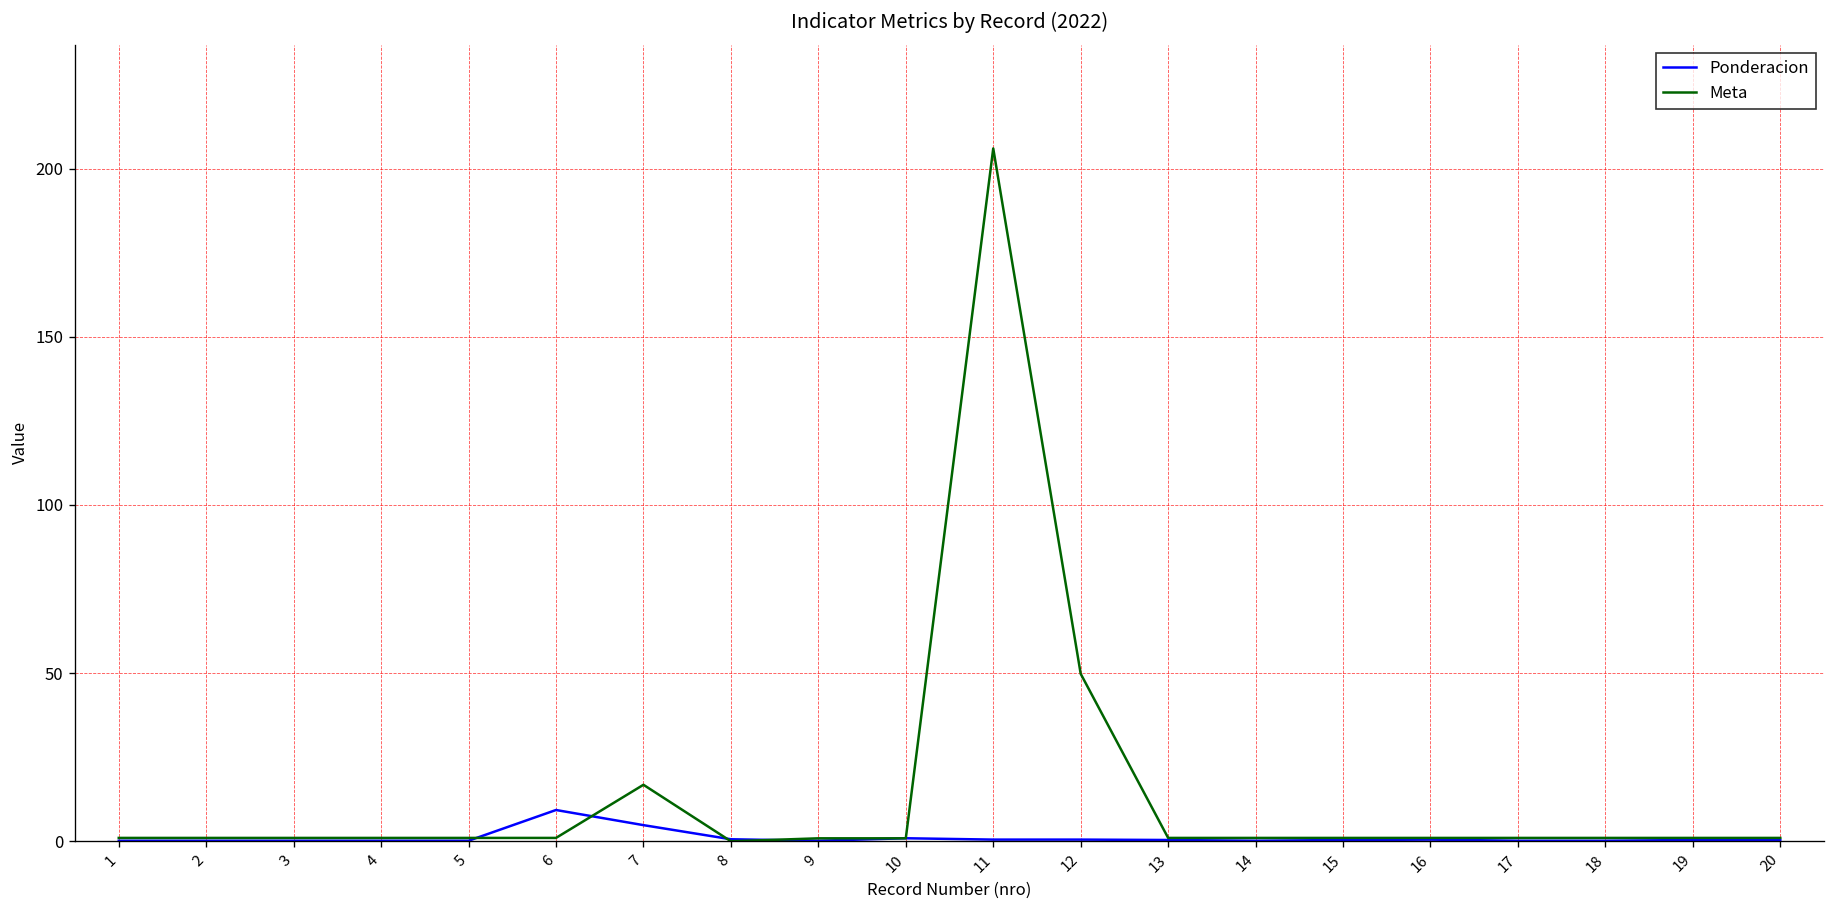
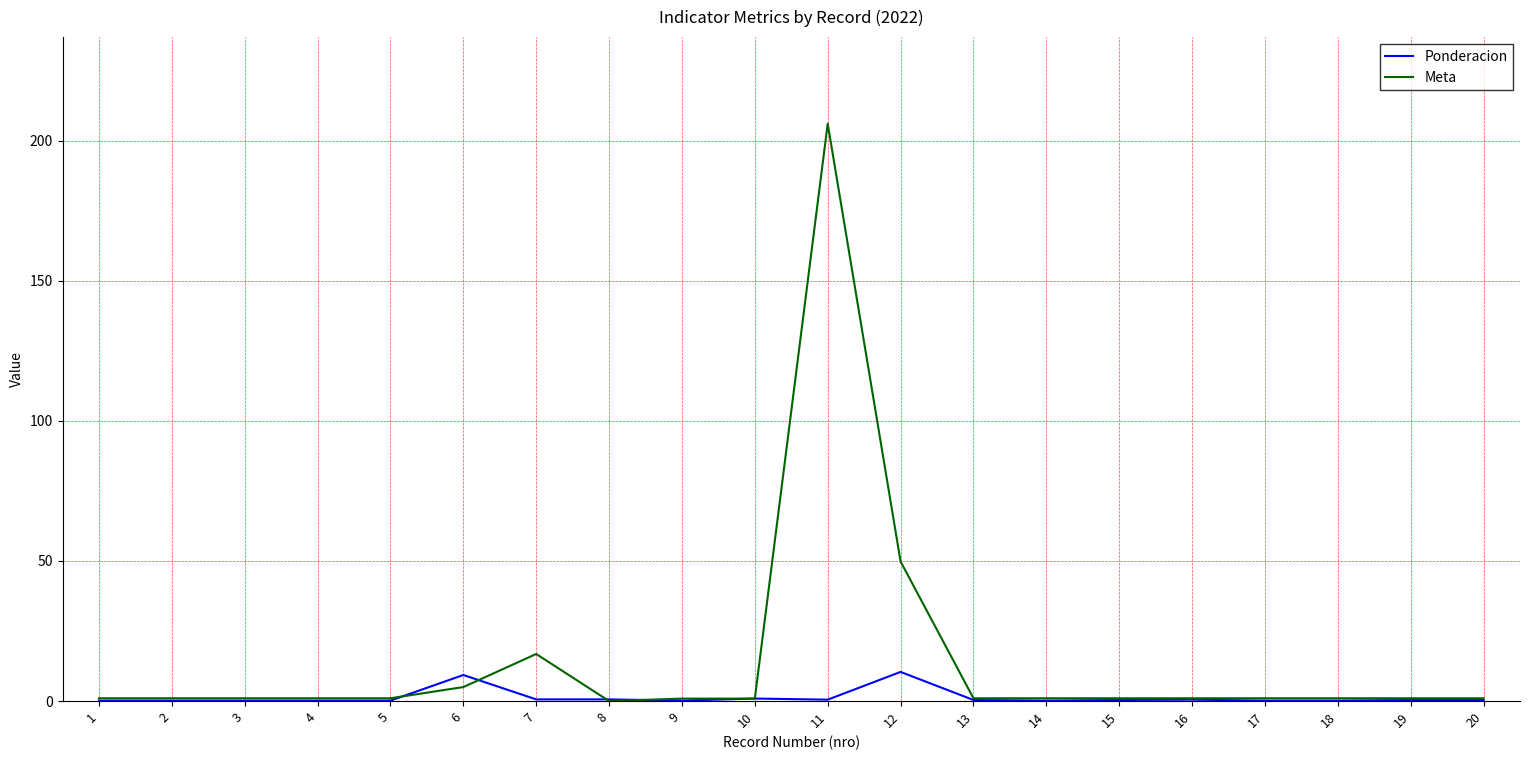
Meta, 6: 1 -> 5
Ponderacion, 7: 5 -> 1
Ponderacion, 12: 1 -> 10
